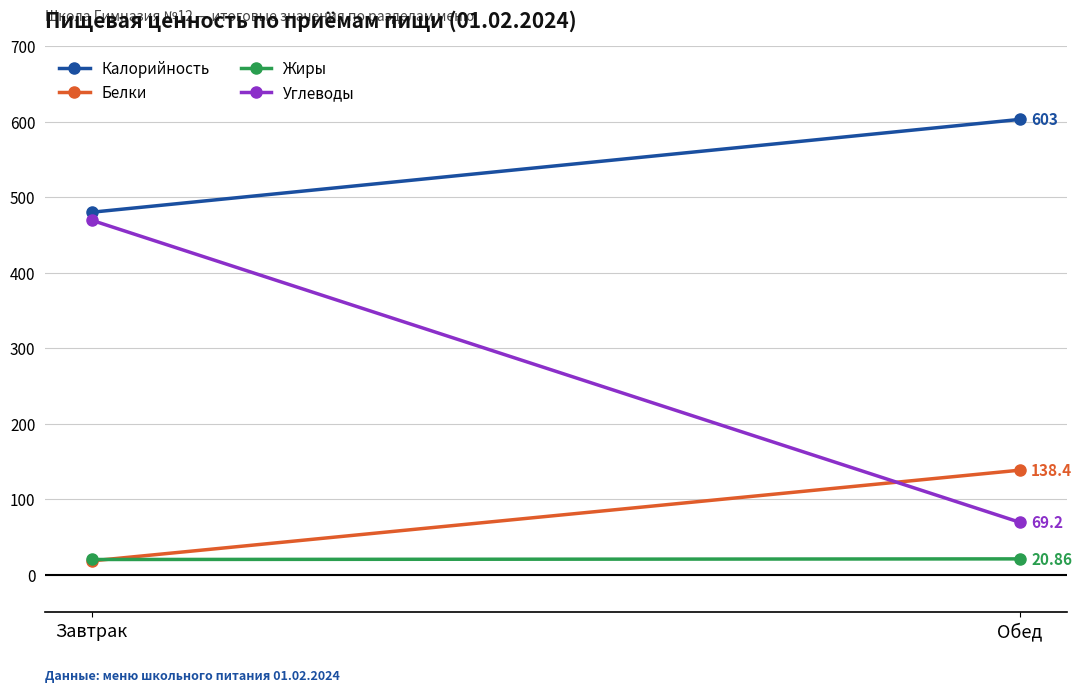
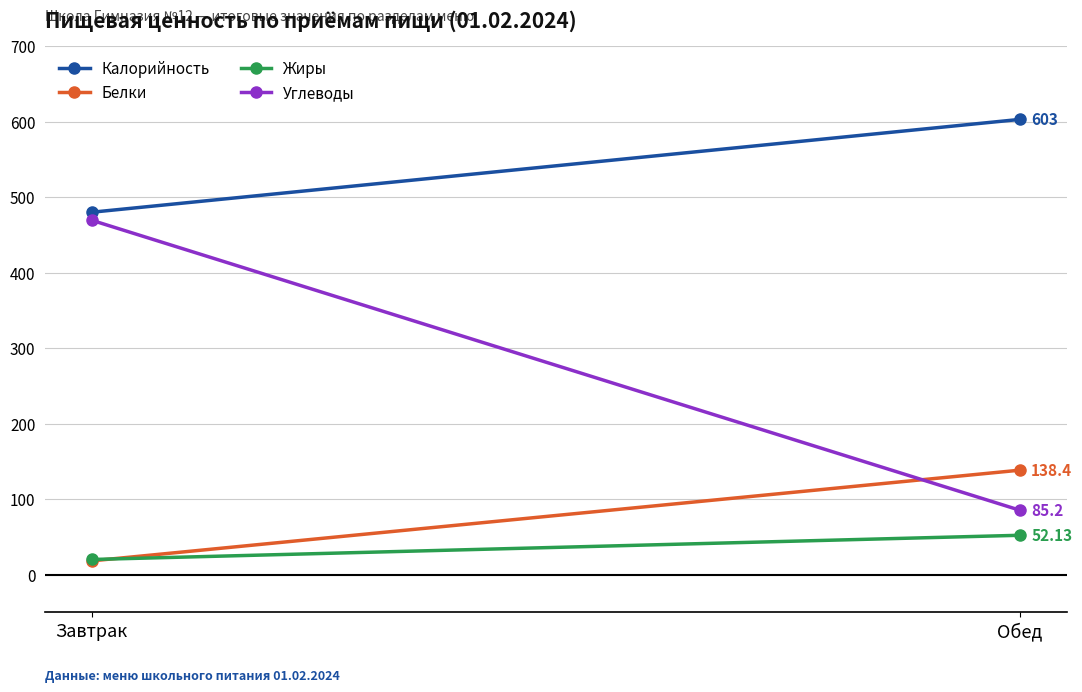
Жиры, Обед: 20.86 -> 52.13
Углеводы, Обед: 69.2 -> 85.2
